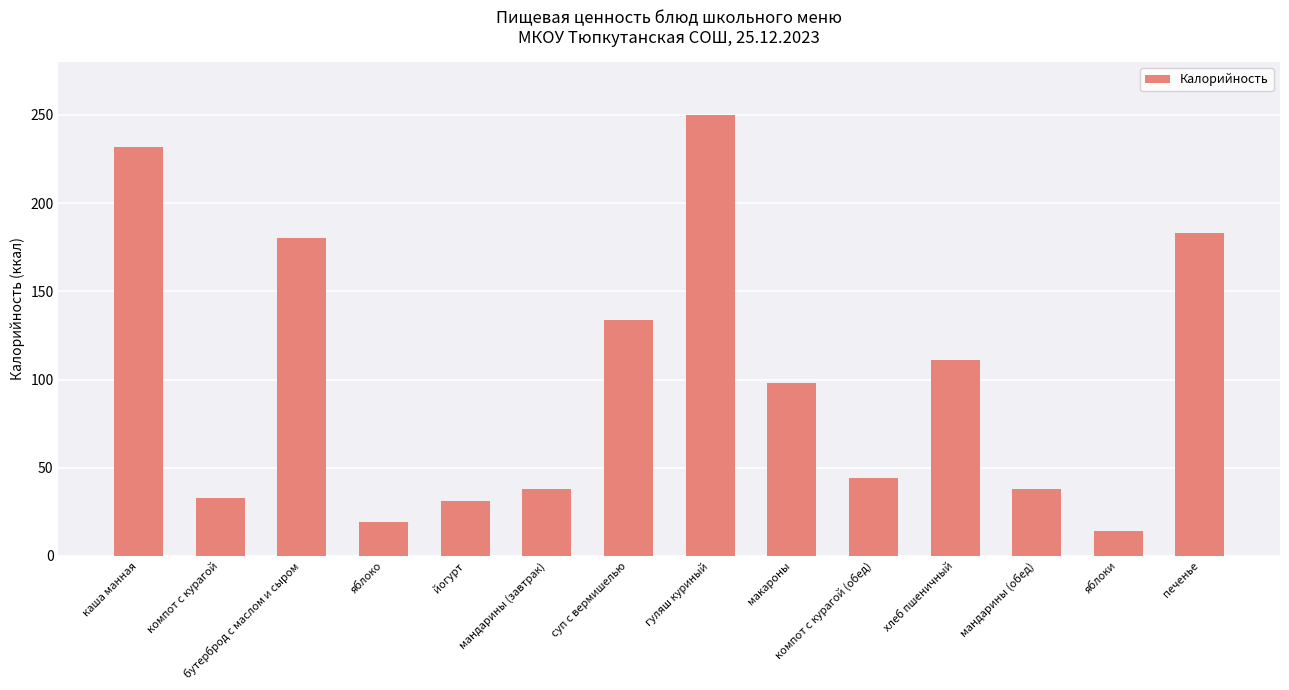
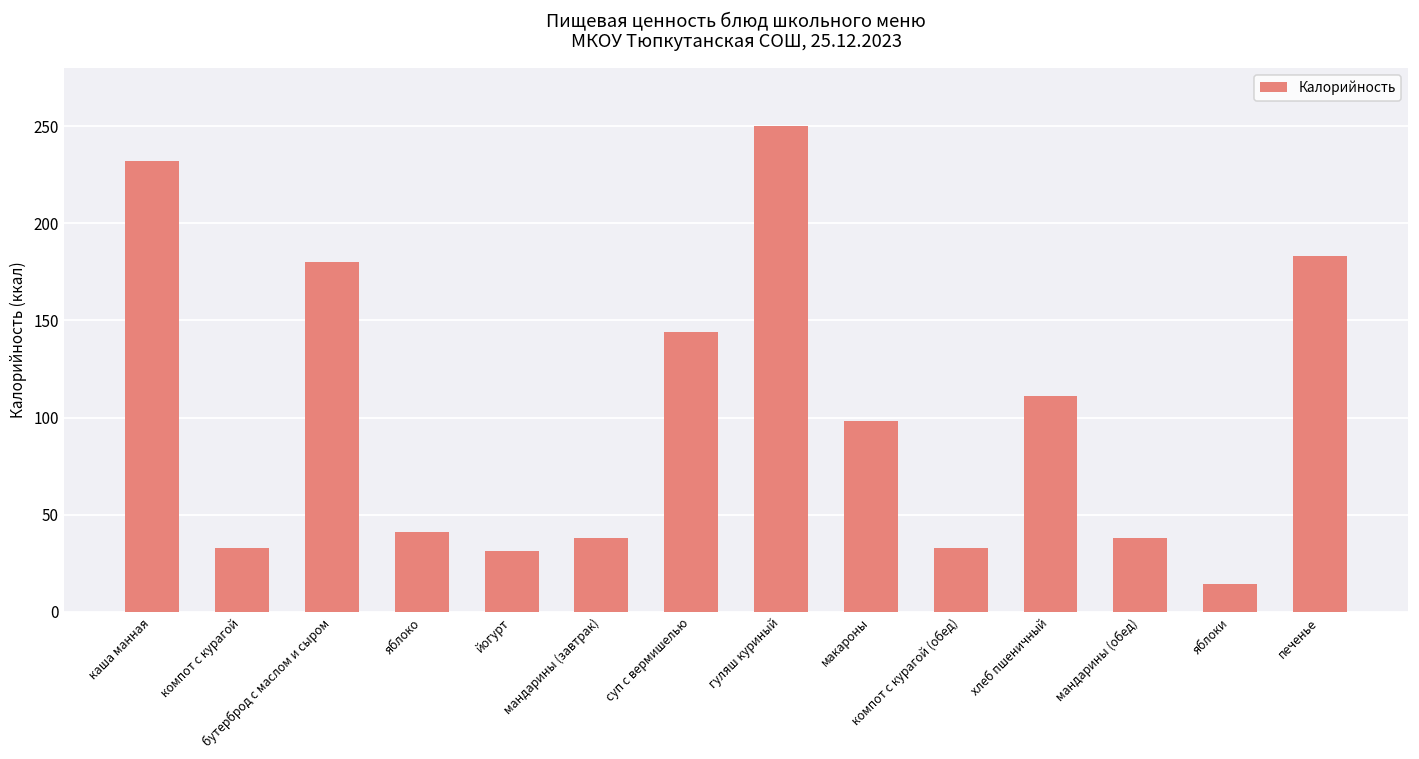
яблоко: 19 -> 41
суп с вермишелью: 134 -> 144
компот с курагой (обед): 44 -> 33
